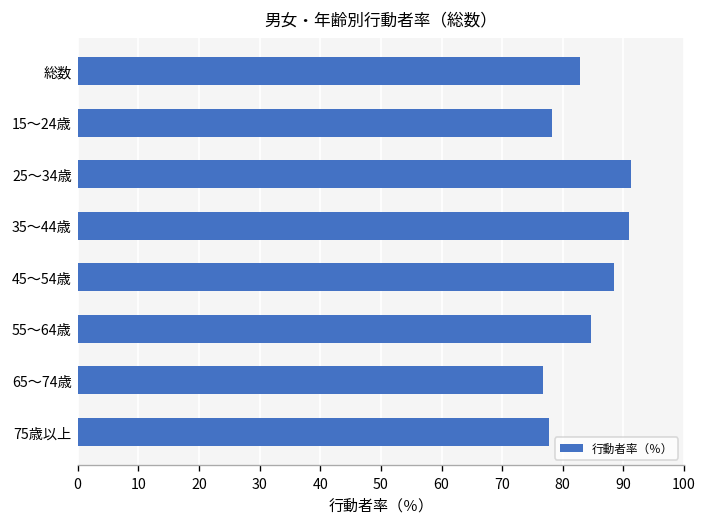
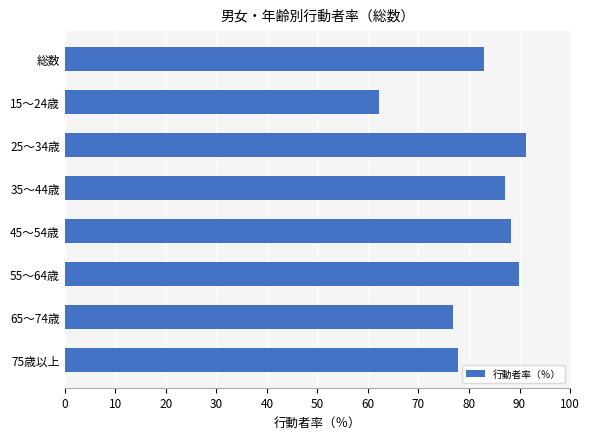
15～24歳: 78 -> 62
35～44歳: 91 -> 87
55～64歳: 85 -> 90
